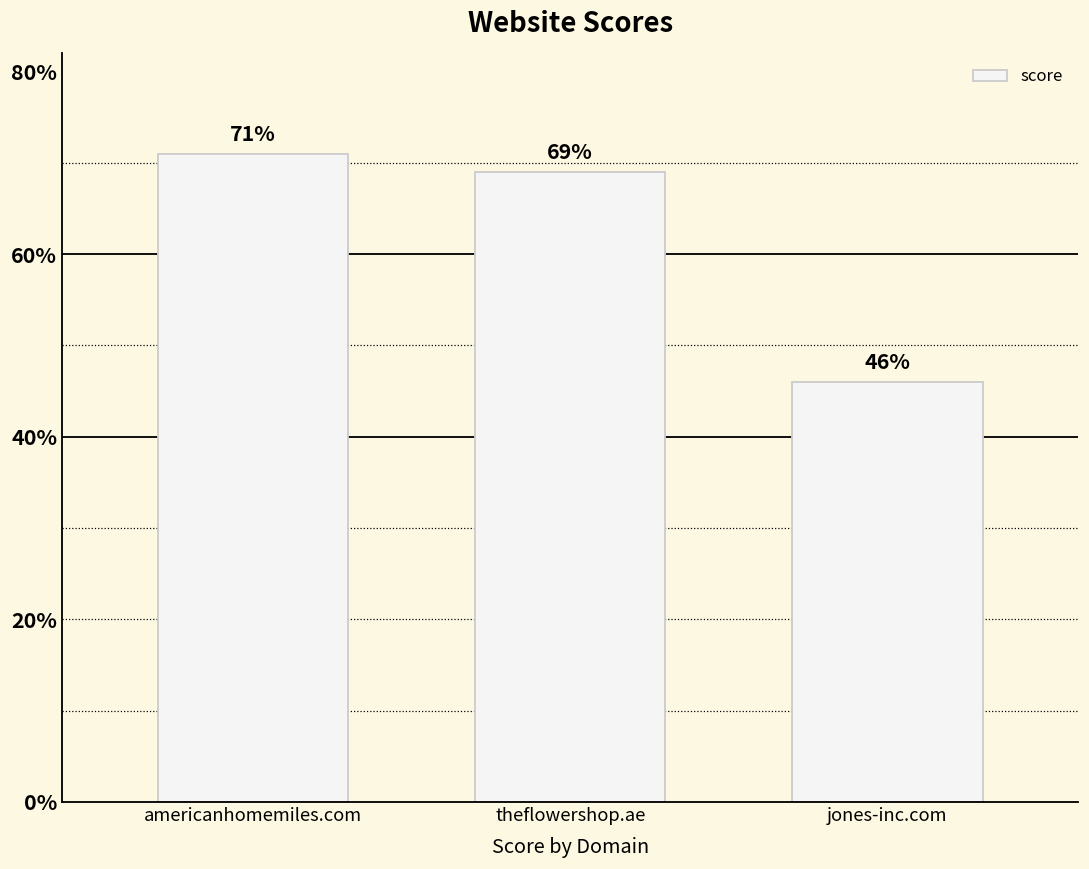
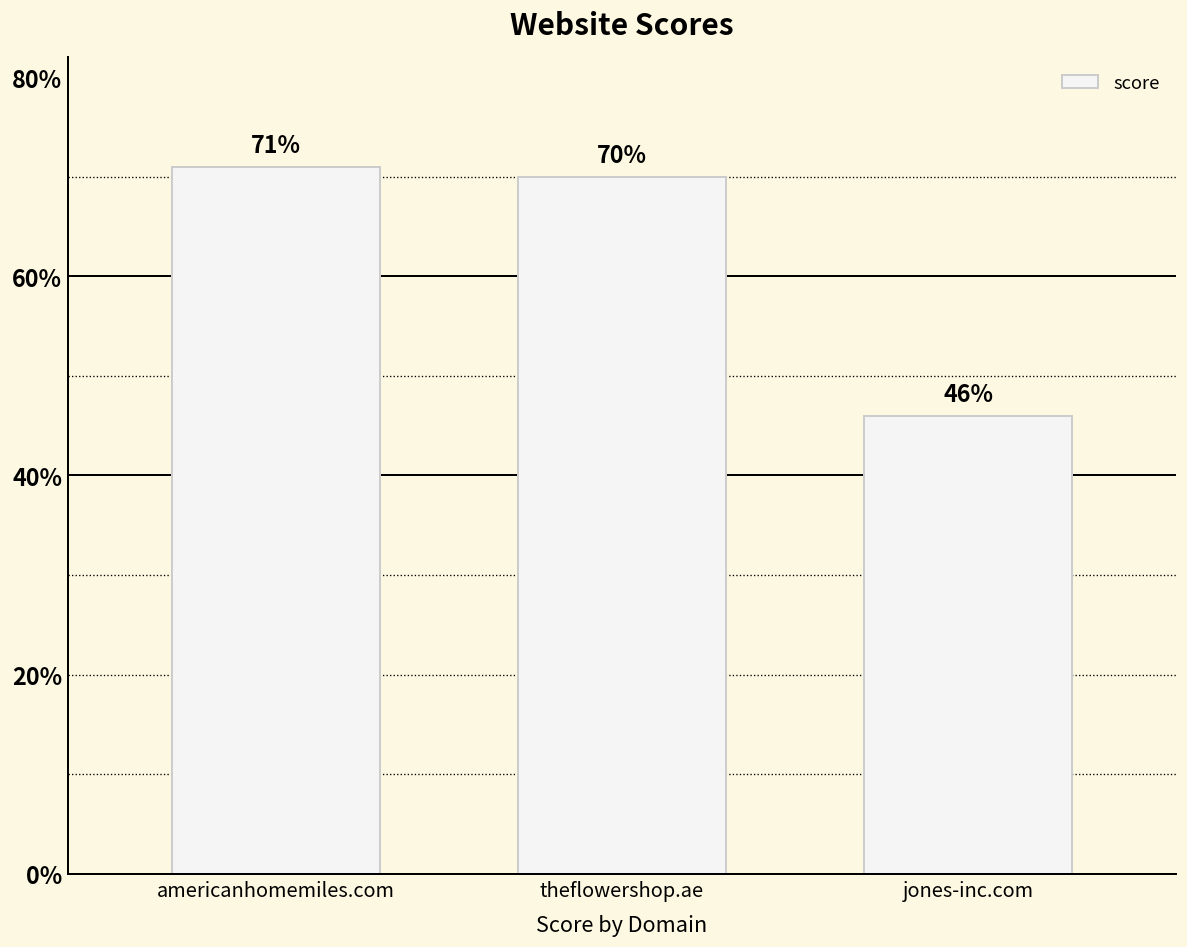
theflowershop.ae: 69% -> 70%
